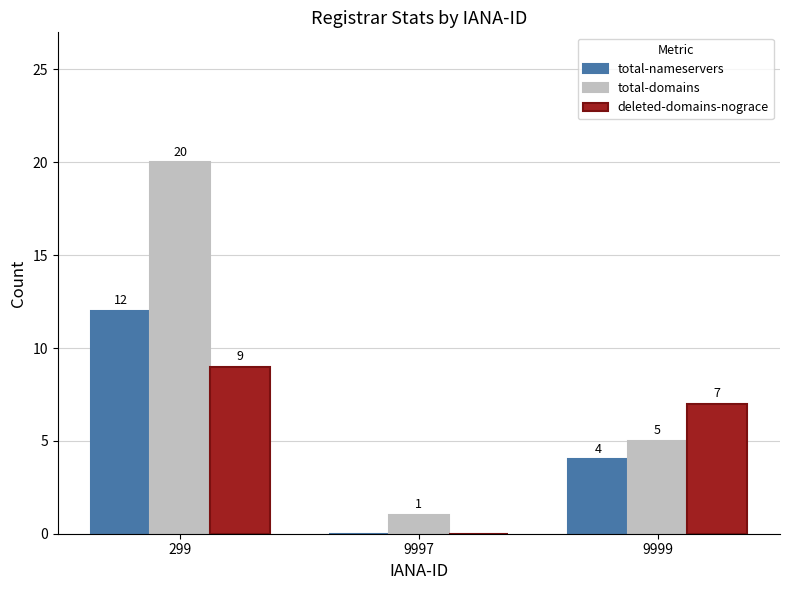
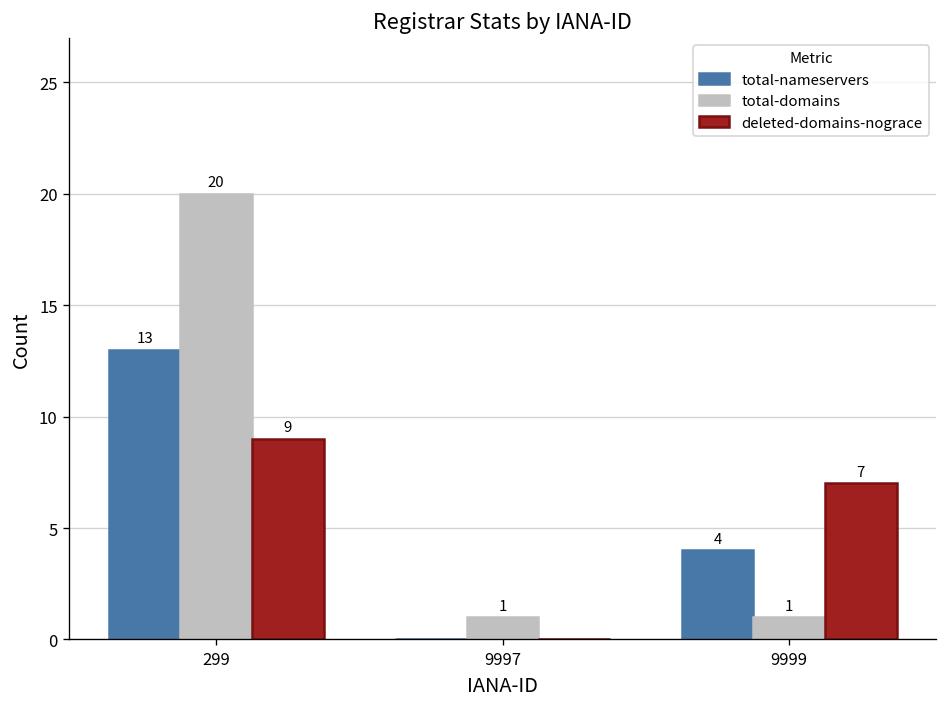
total-nameservers, 299: 12 -> 13
total-domains, 9999: 5 -> 1
